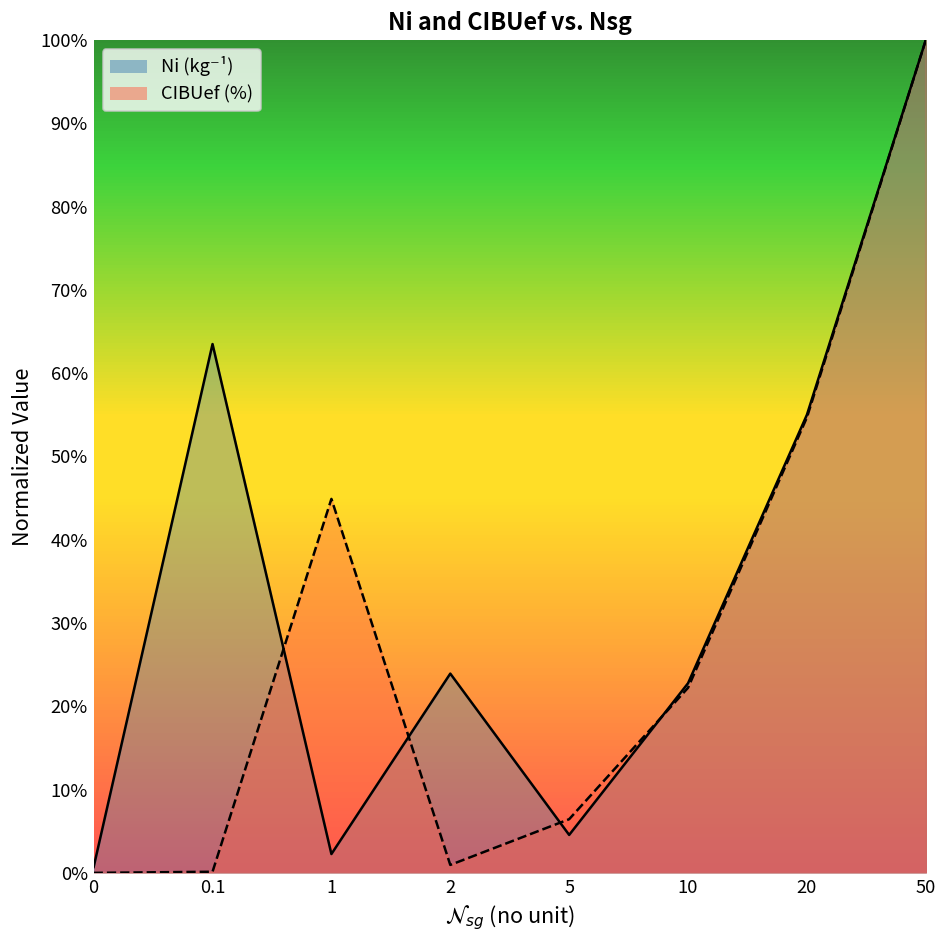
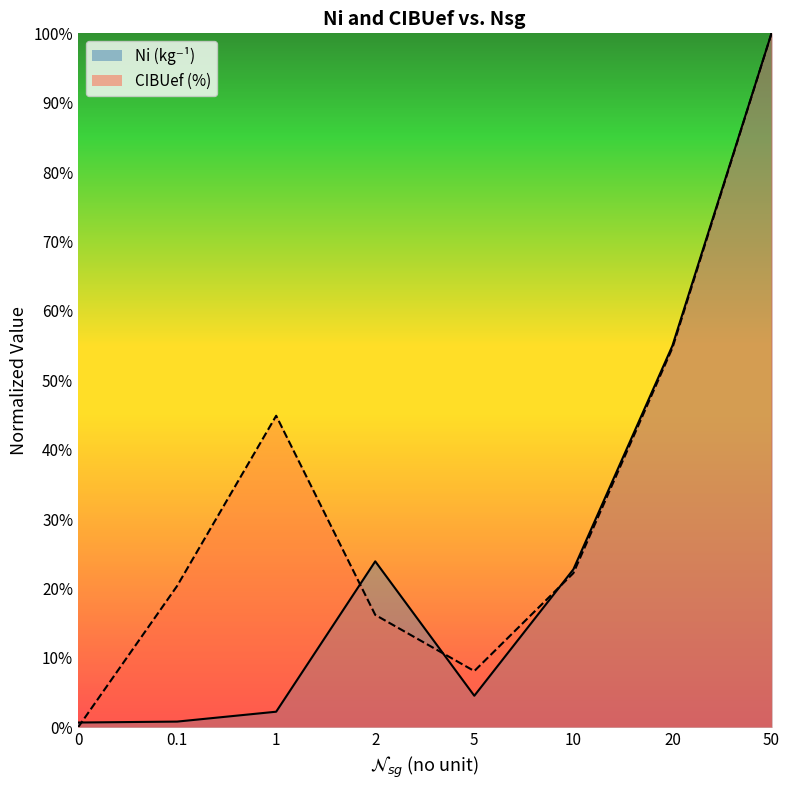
Ni (kg⁻¹), 0.1: 63% -> 1%
CIBUef (%), 0.1: 0% -> 20%
CIBUef (%), 2: 1% -> 16%
CIBUef (%), 5: 6% -> 8%
